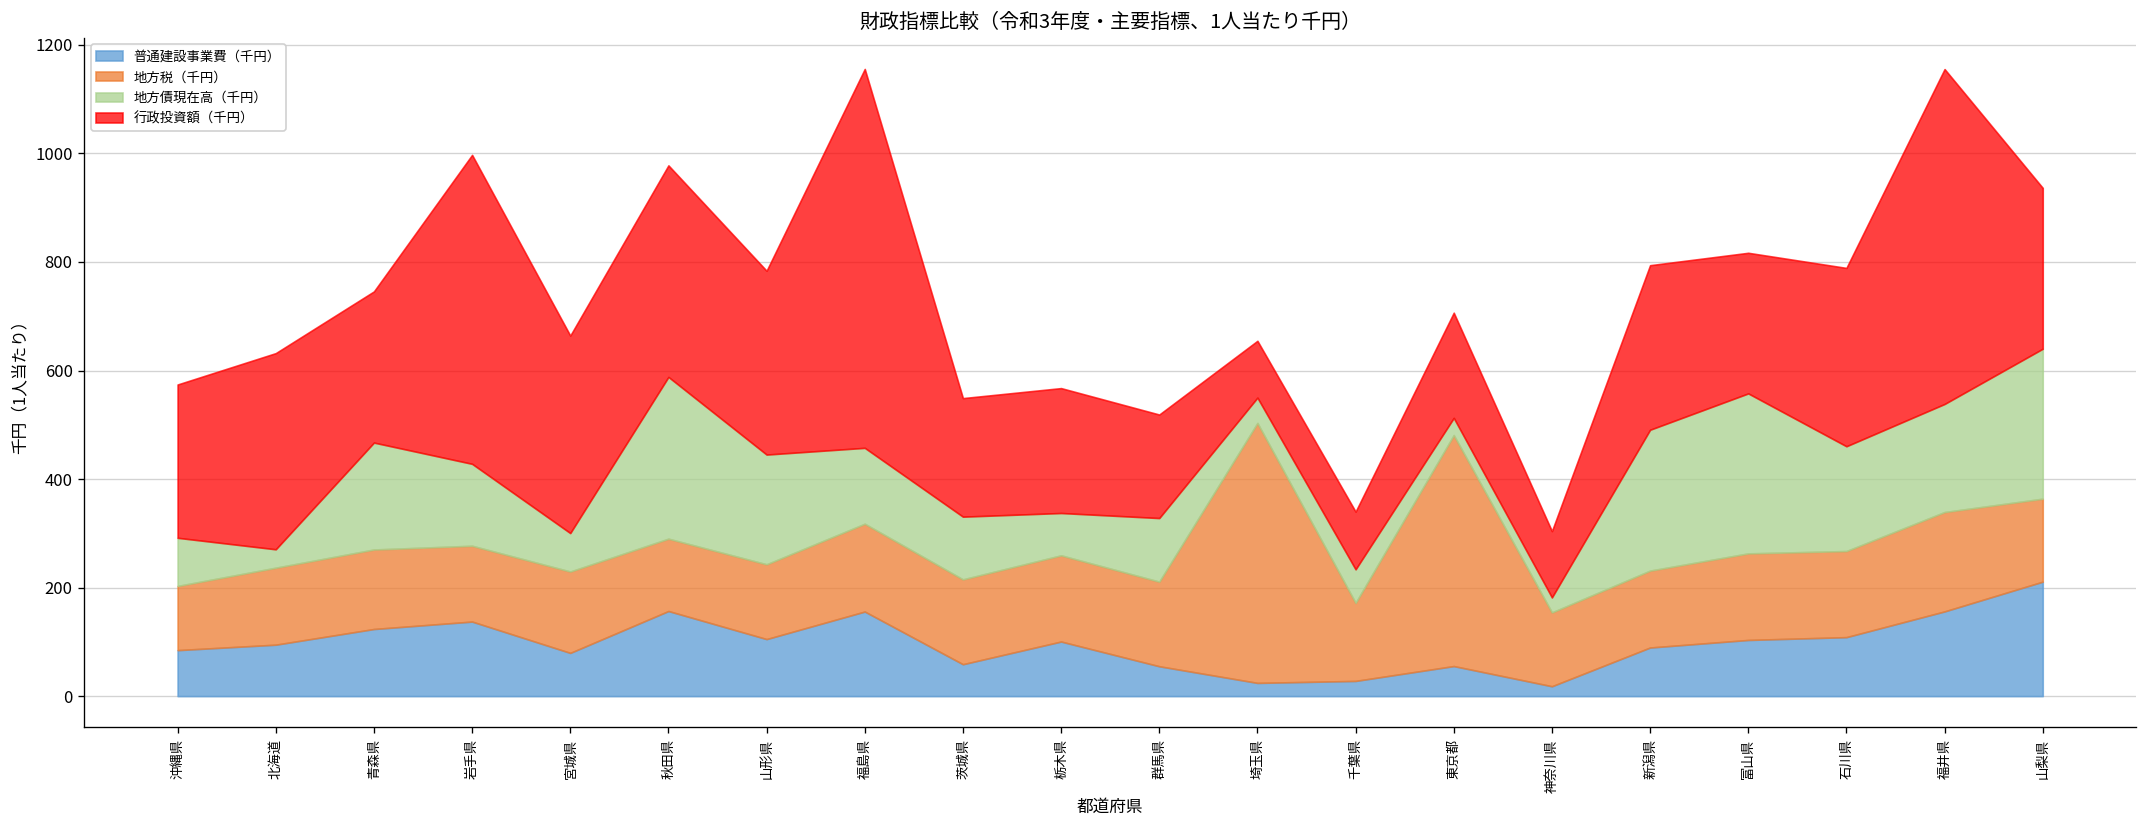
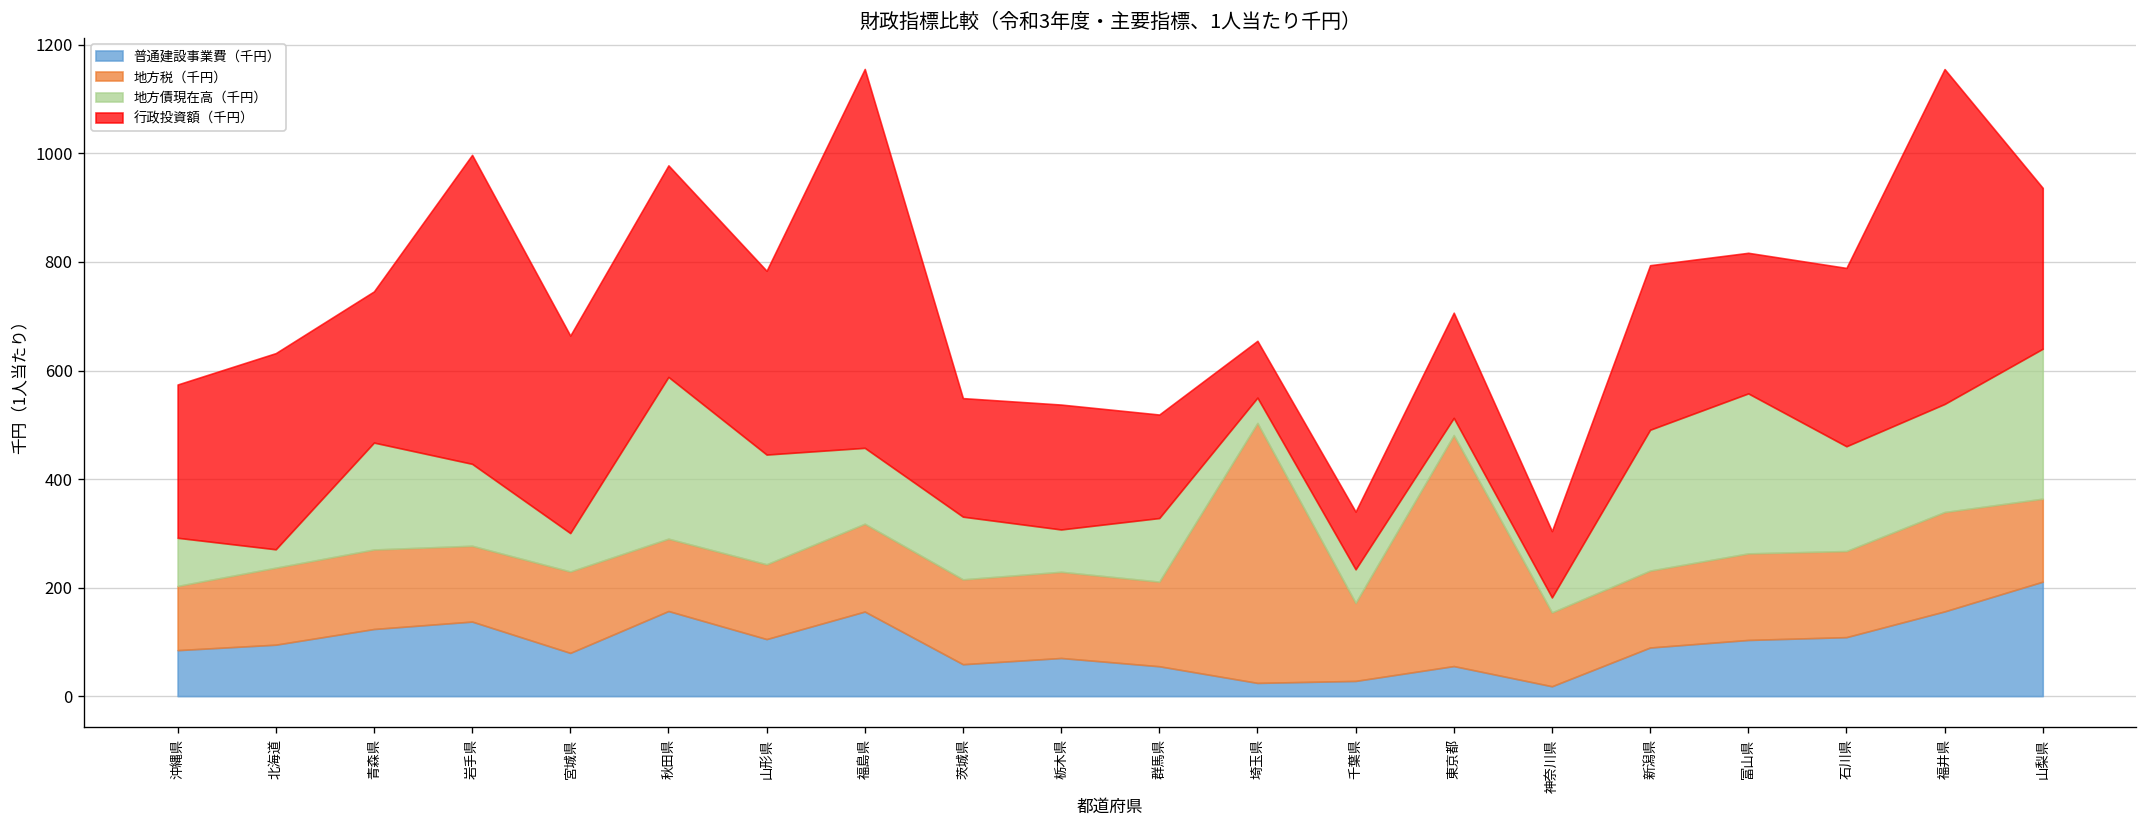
普通建設事業費（千円）, 栃木県: 100 -> 70
